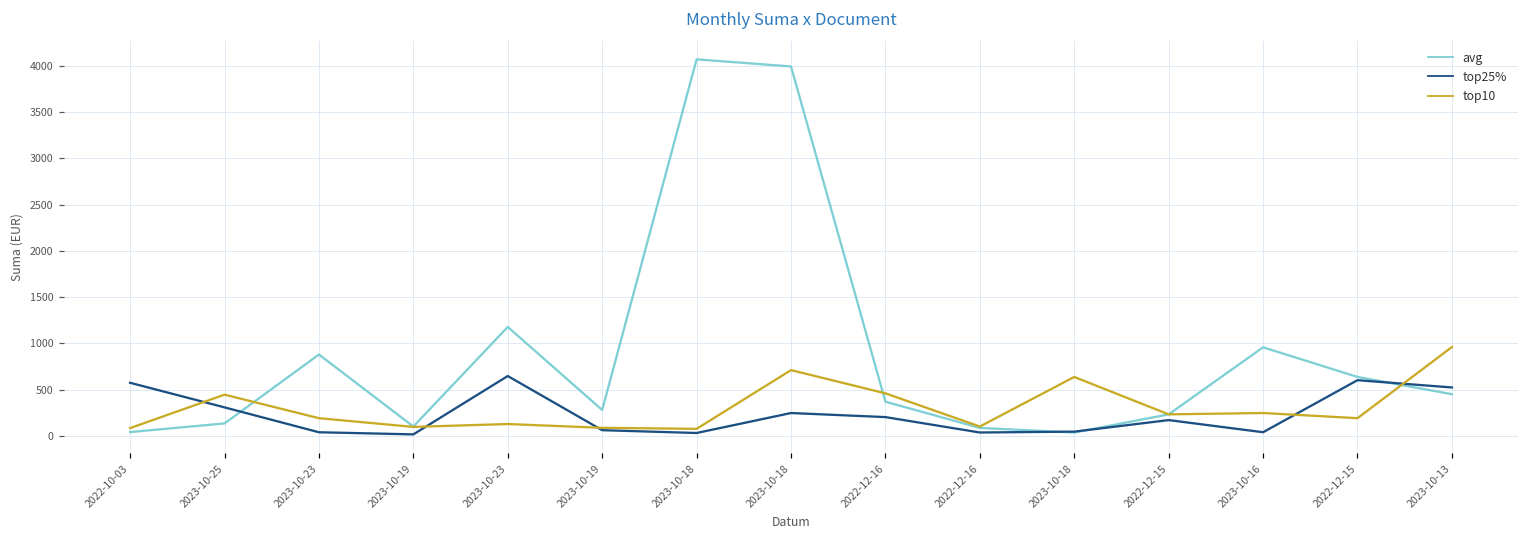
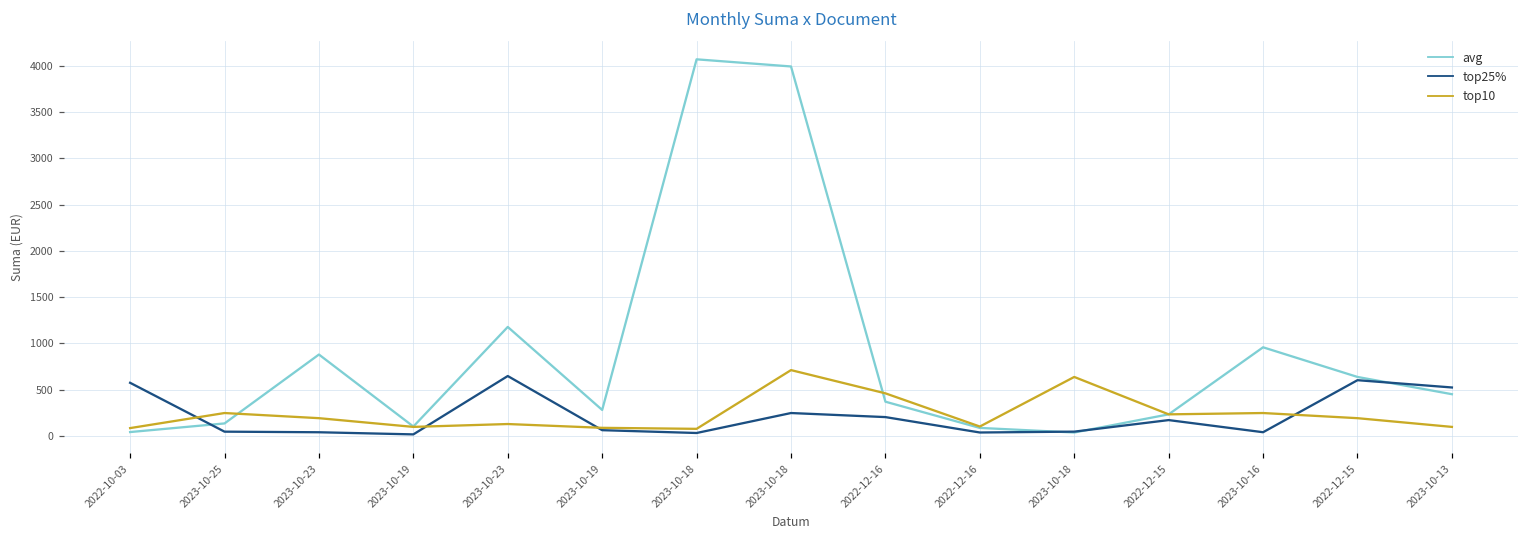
top25%, 2023-10-25: 300 -> 0
top10, 2023-10-25: 400 -> 200
top10, 2023-10-13: 1000 -> 100
